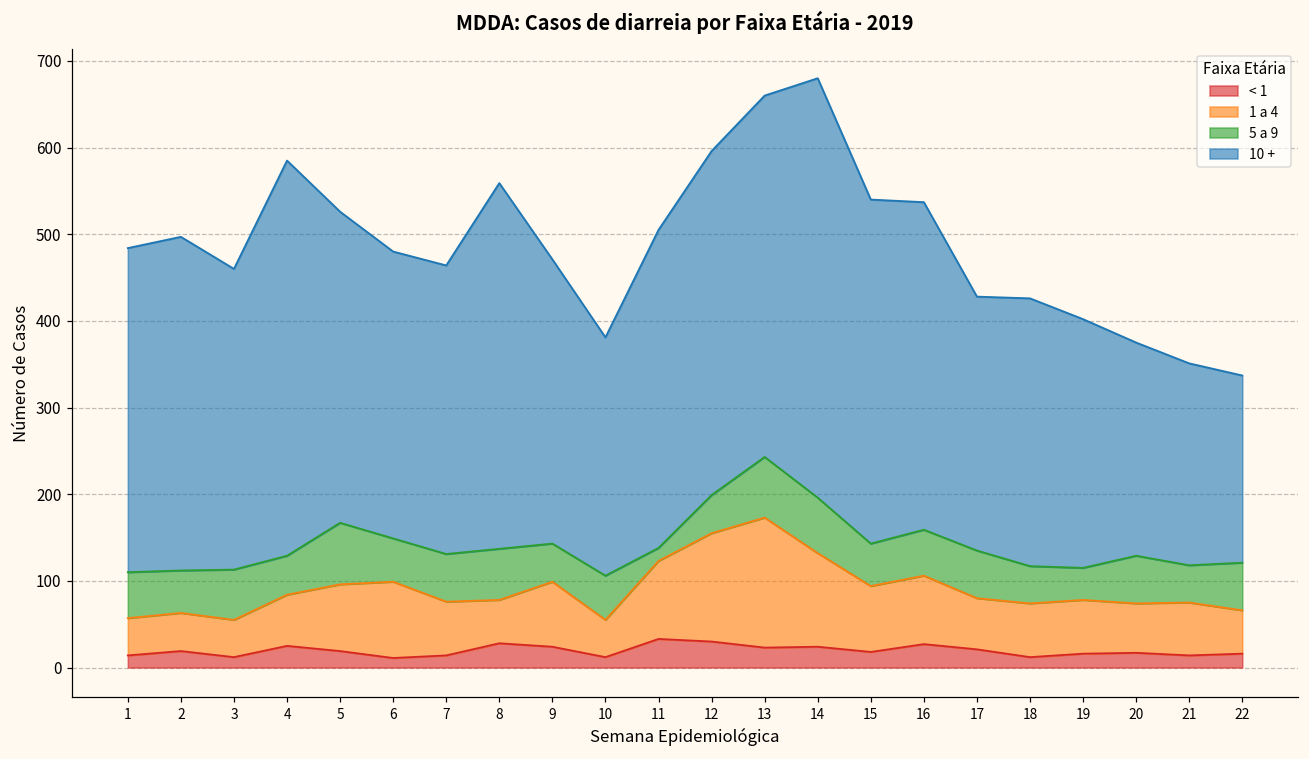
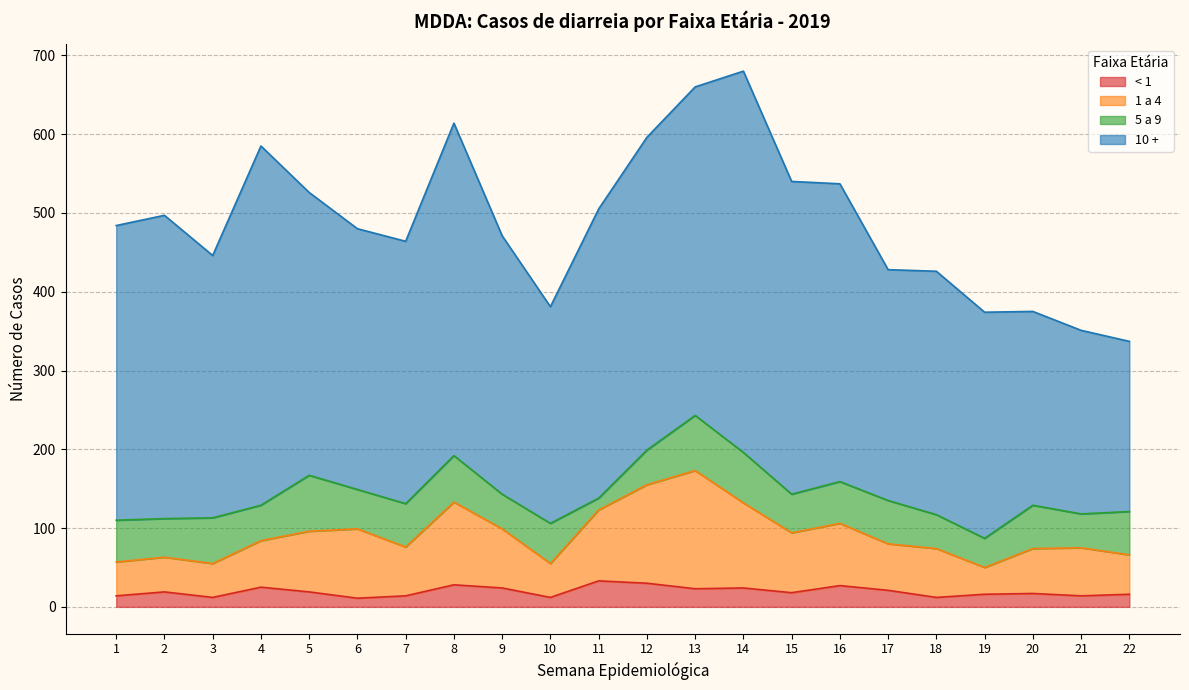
10 +, 3: 350 -> 330
1 a 4, 8: 50 -> 110
1 a 4, 19: 60 -> 30
